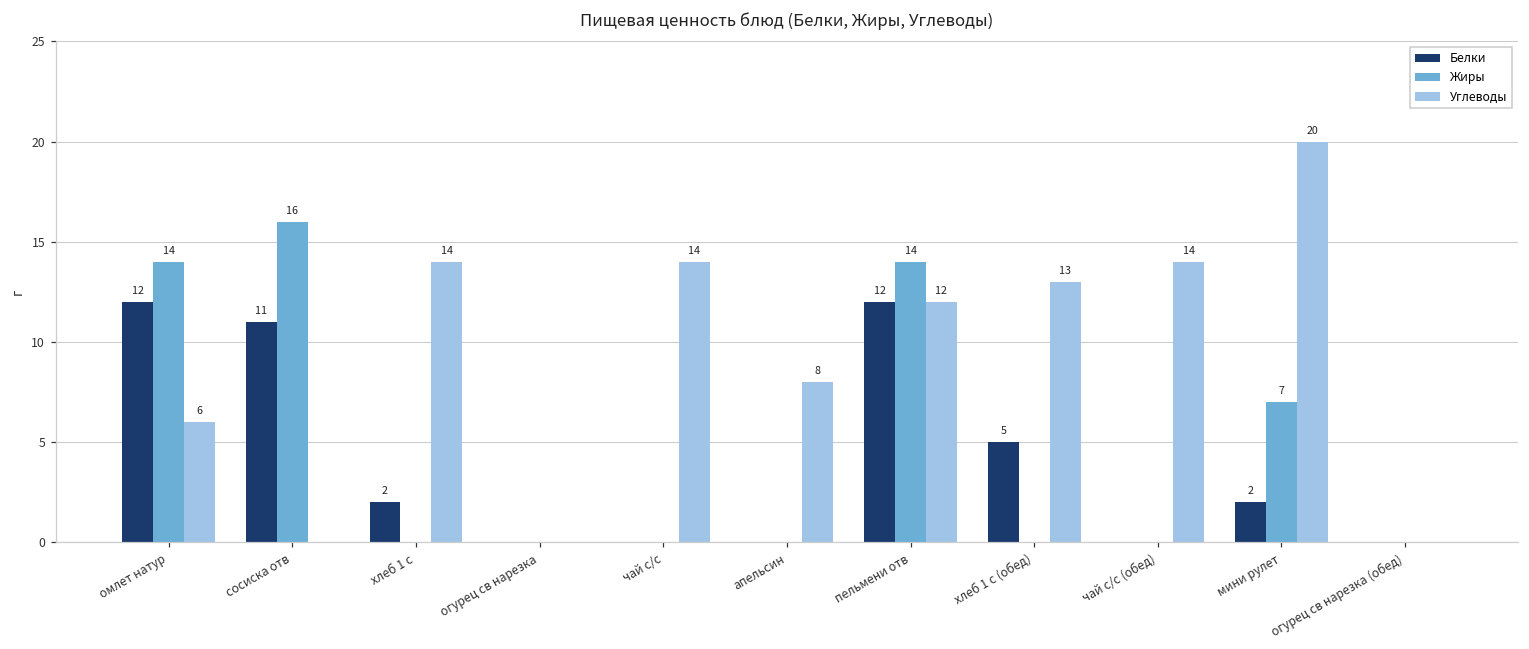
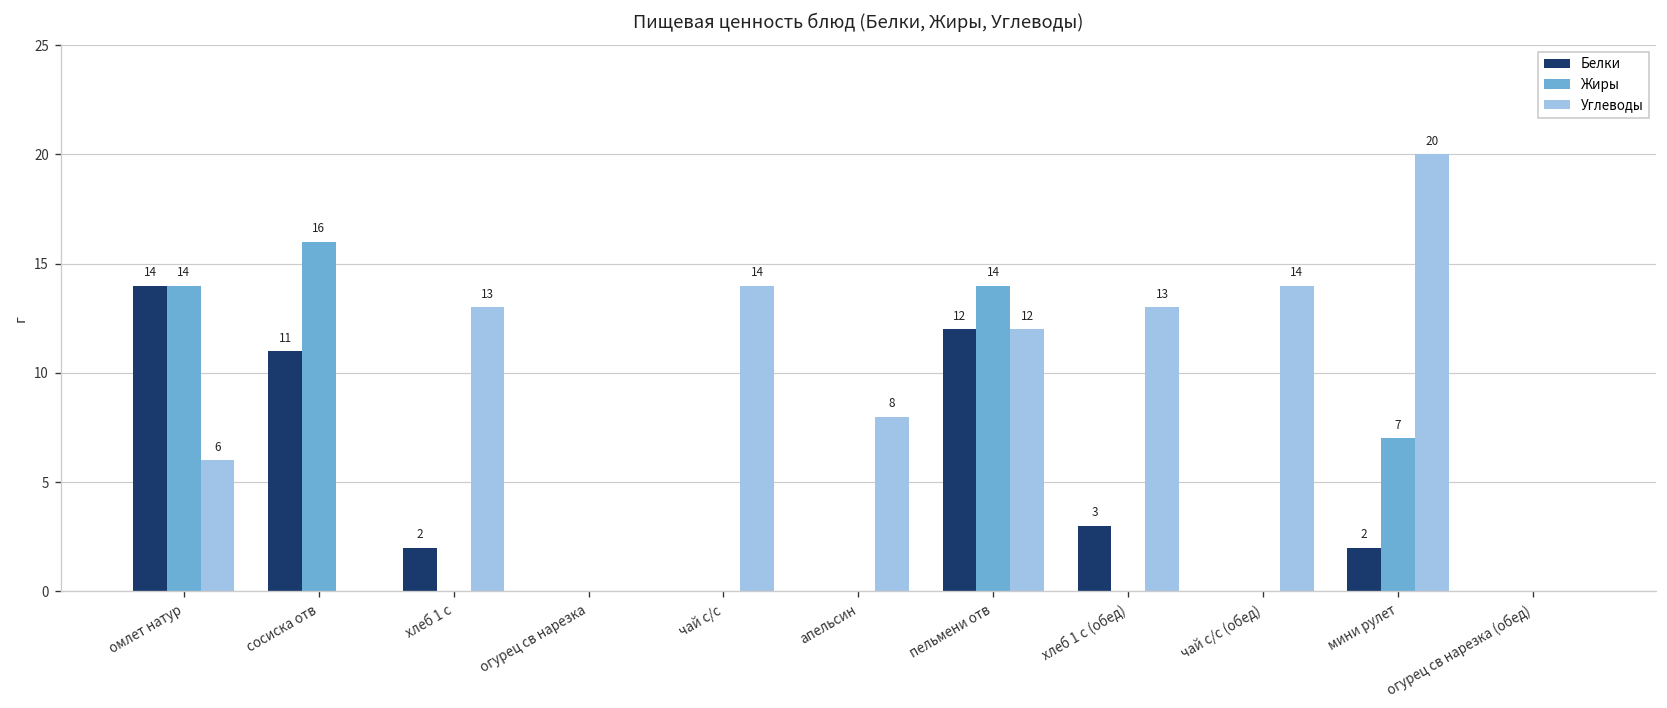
Белки, омлет натур: 12 -> 14
Углеводы, хлеб 1 с: 14 -> 13
Белки, хлеб 1 с (обед): 5 -> 3
